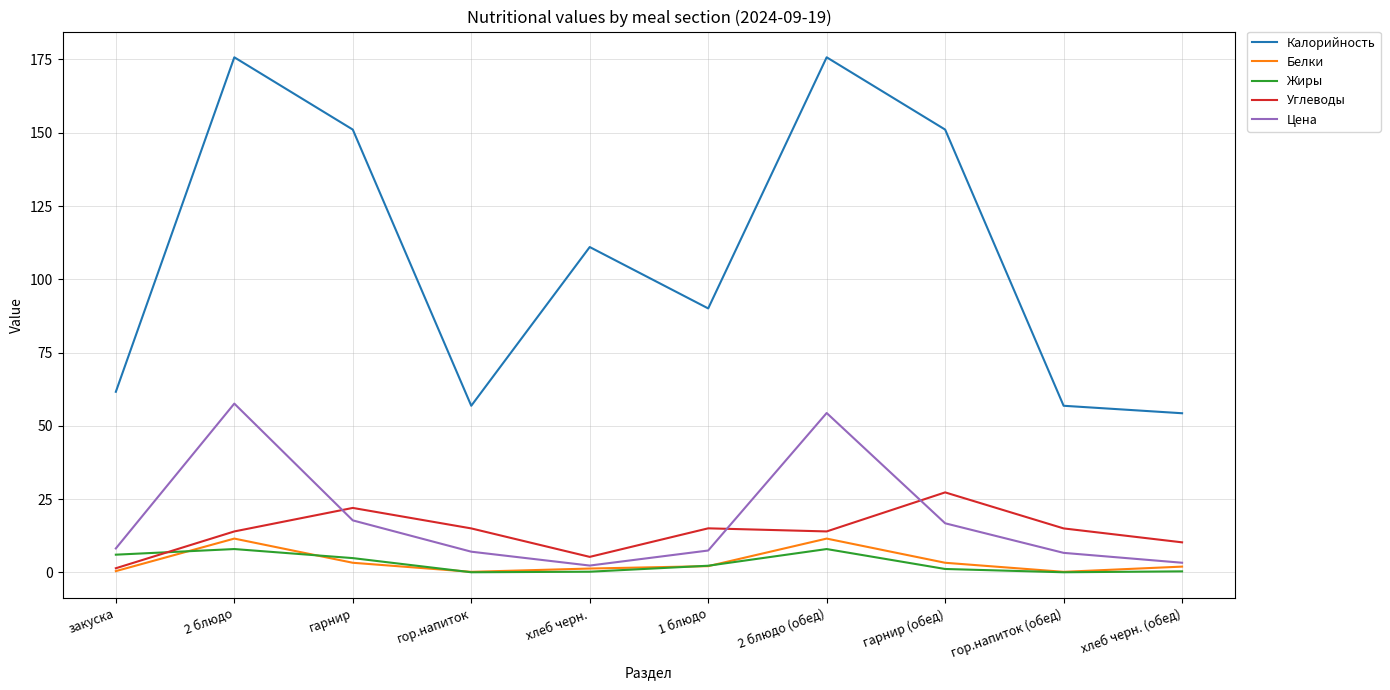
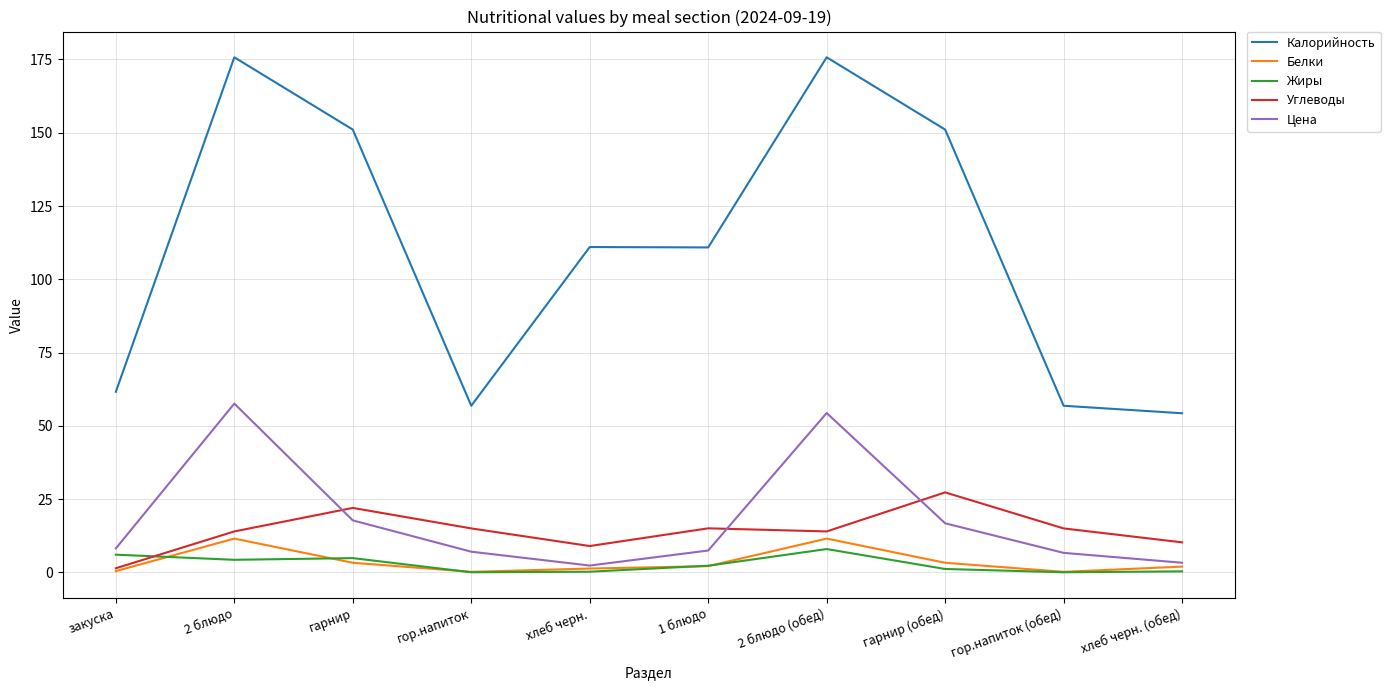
Жиры, 2 блюдо: 8 -> 4
Углеводы, хлеб черн.: 5 -> 9
Калорийность, 1 блюдо: 90 -> 111
